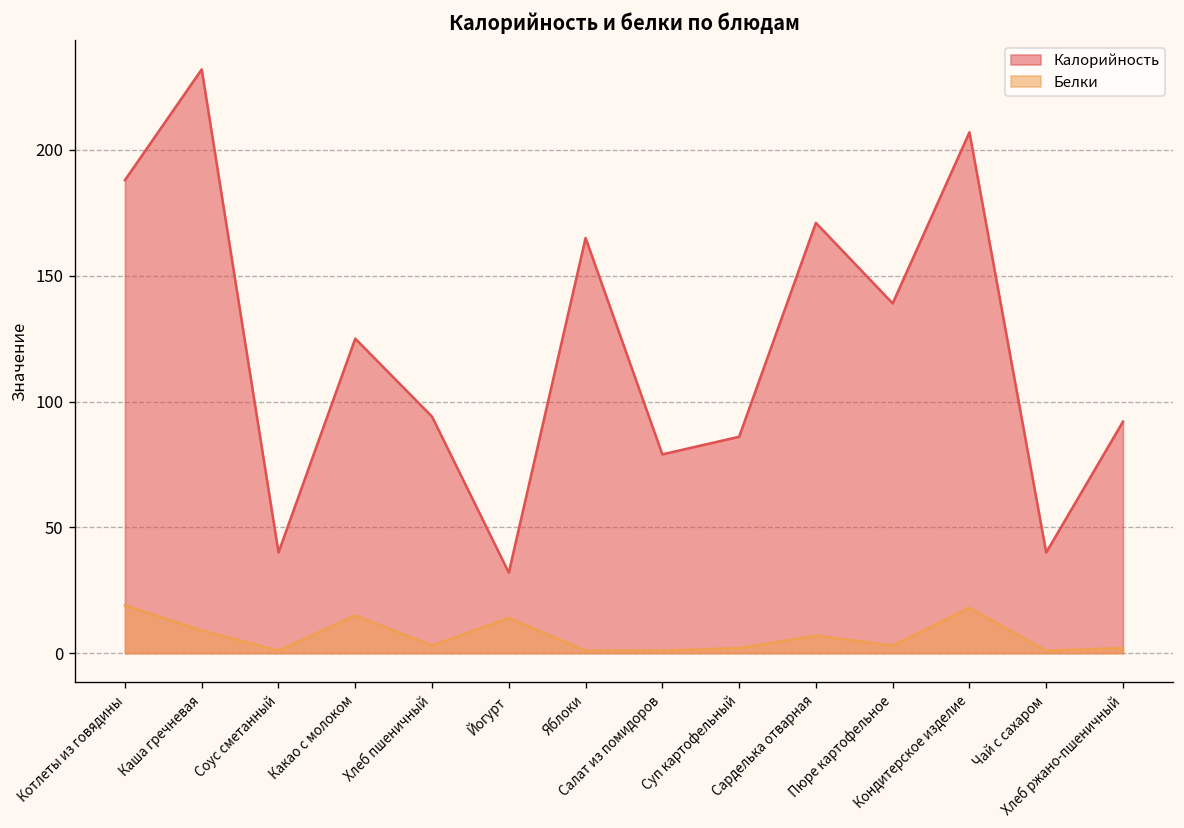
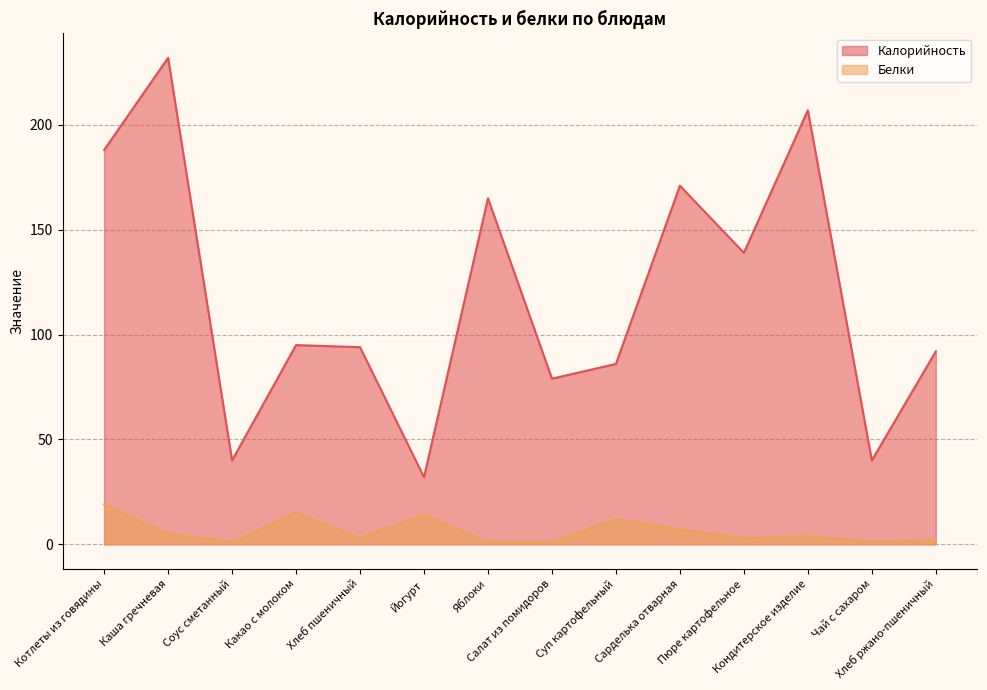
Белки, Каша гречневая: 9 -> 5
Калорийность, Какао с молоком: 125 -> 95
Белки, Суп картофельный: 2 -> 12
Белки, Кондитерское изделие: 18 -> 4
